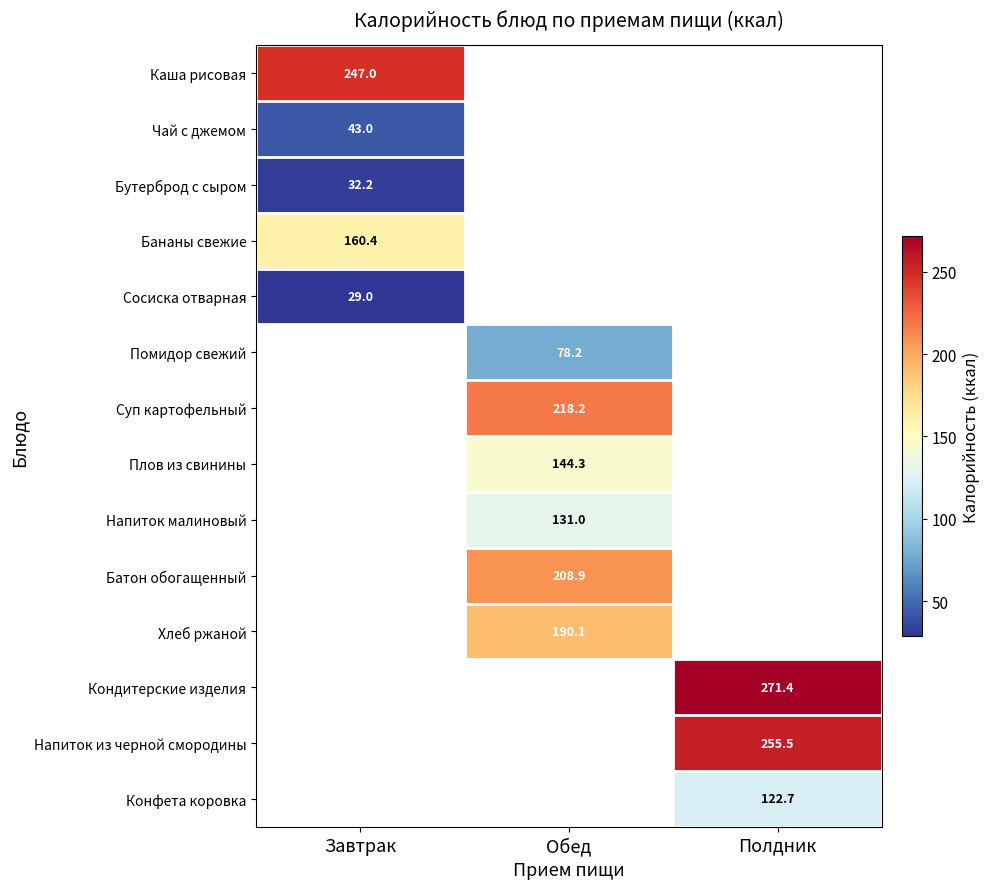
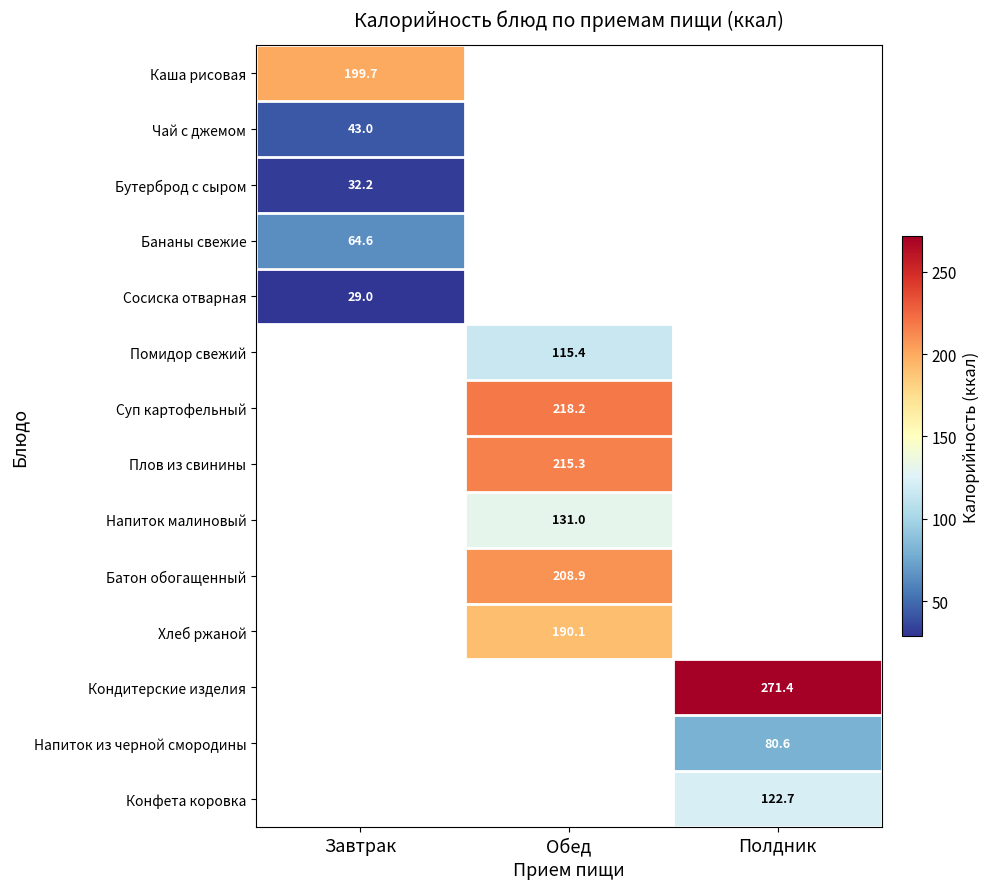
Каша рисовая, Завтрак: 247.0 -> 199.7
Бананы свежие, Завтрак: 160.4 -> 64.6
Помидор свежий, Обед: 78.2 -> 115.4
Плов из свинины, Обед: 144.3 -> 215.3
Напиток из черной смородины, Полдник: 255.5 -> 80.6
